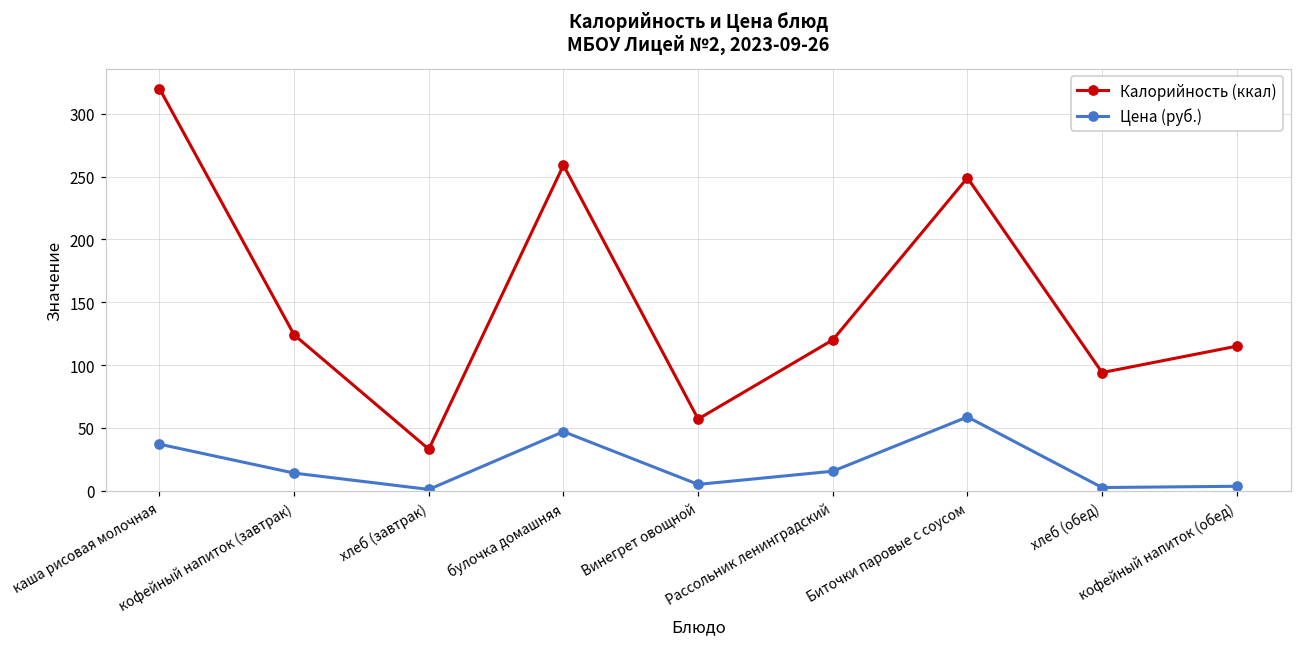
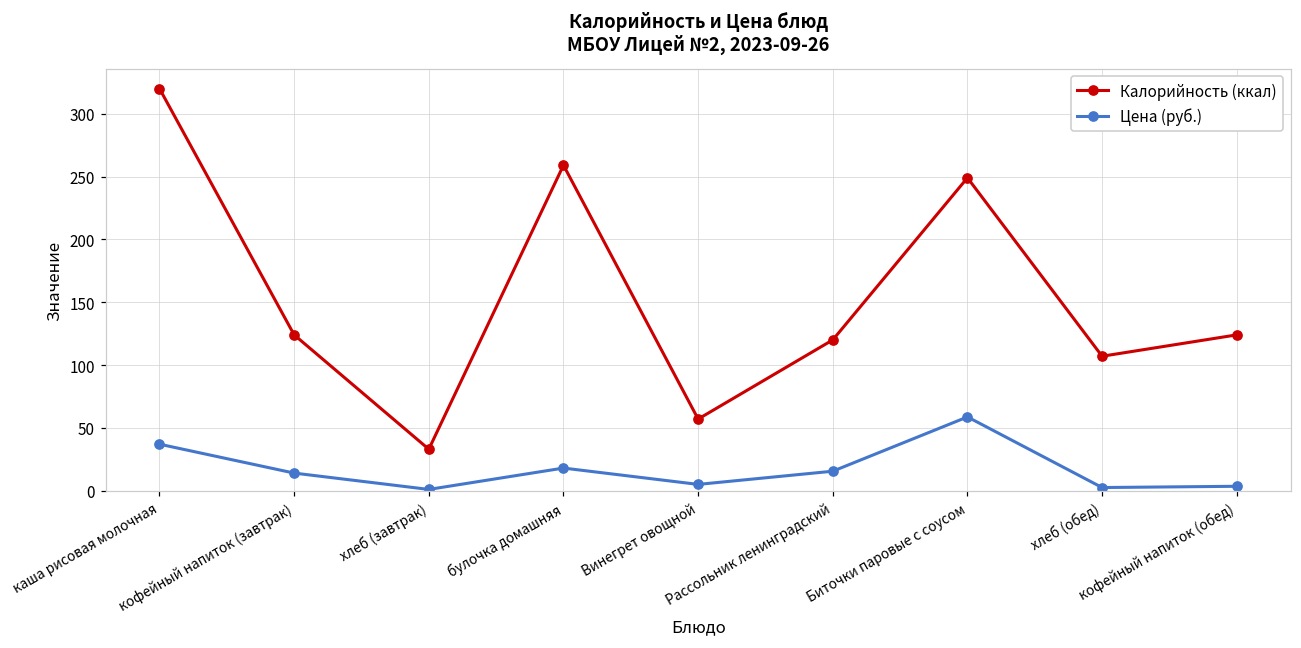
Цена (руб.), булочка домашняя: 47 -> 18
Калорийность (ккал), хлеб (обед): 94 -> 107
Калорийность (ккал), кофейный напиток (обед): 115 -> 124
